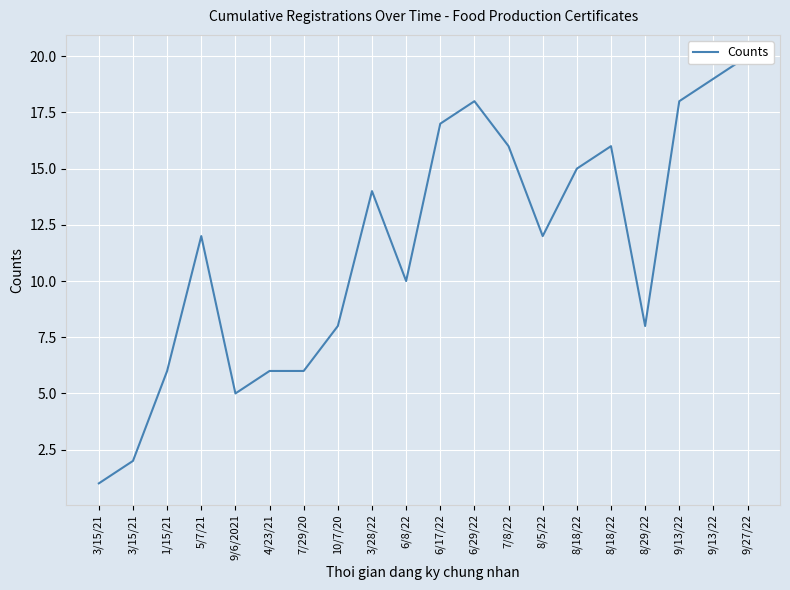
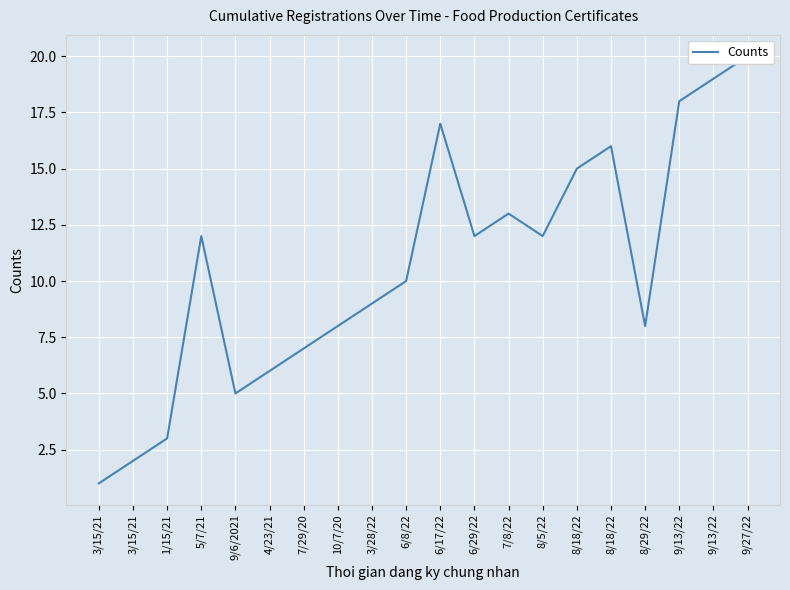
1/15/21: 6 -> 3
7/29/20: 6 -> 7
3/28/22: 14 -> 9
6/29/22: 18 -> 12
7/8/22: 16 -> 13
